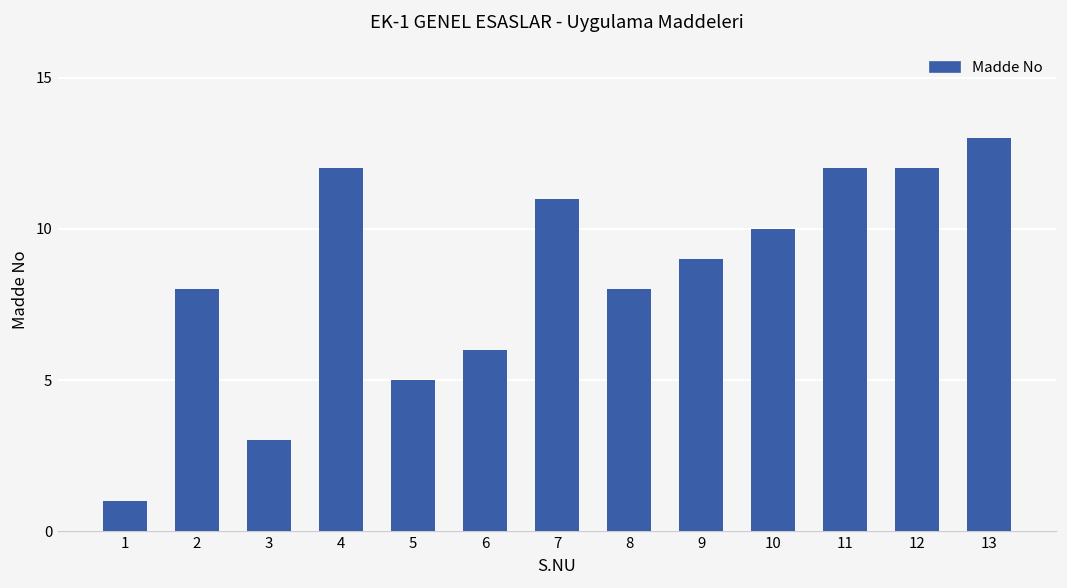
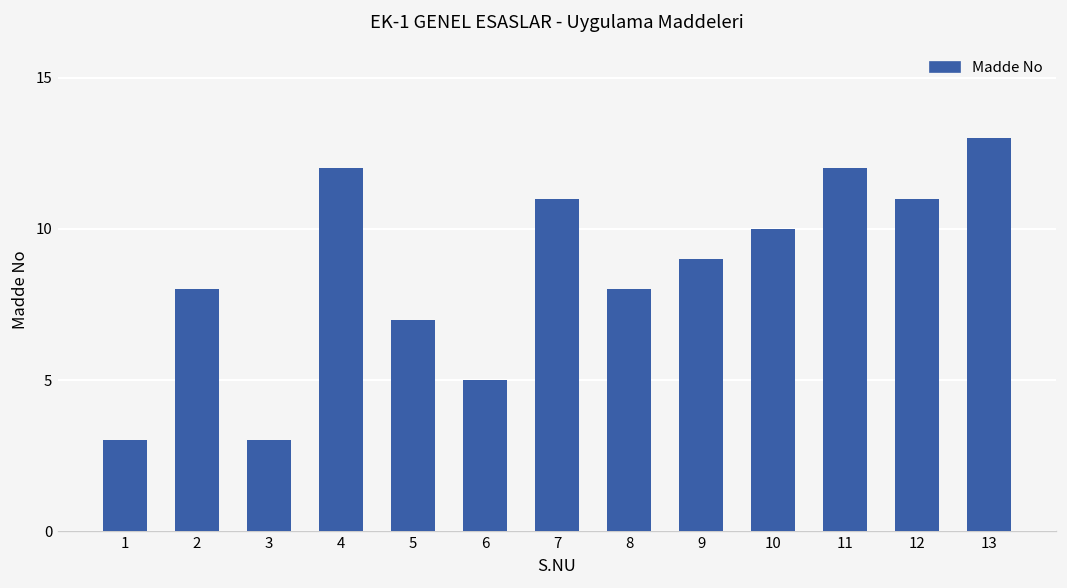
1: 1 -> 3
5: 5 -> 7
6: 6 -> 5
12: 12 -> 11
